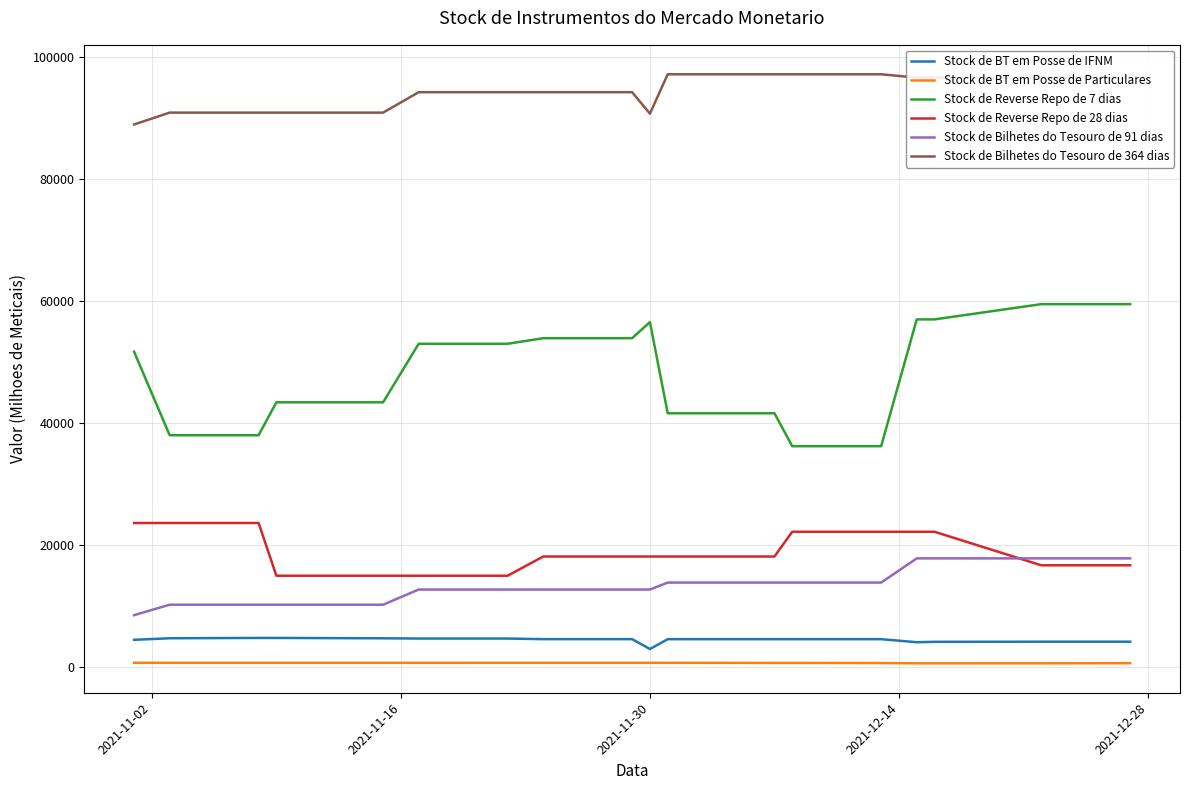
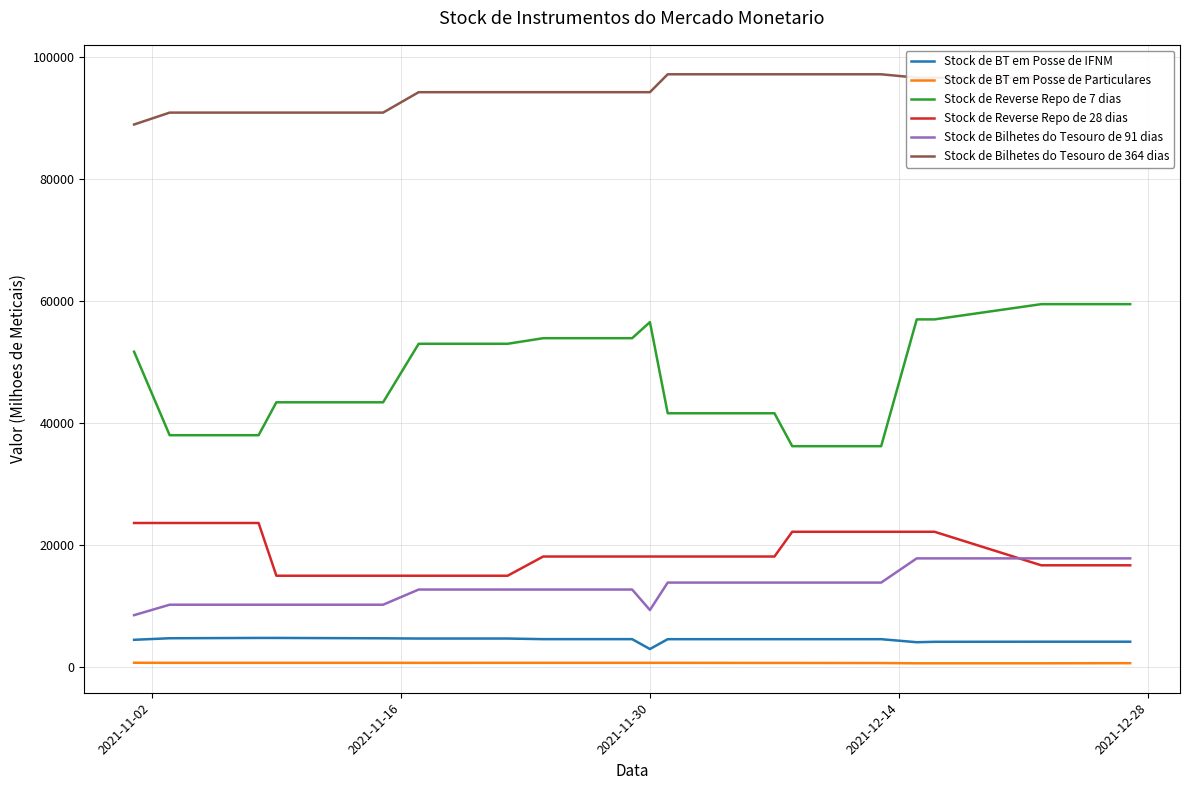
Stock de Bilhetes do Tesouro de 91 dias, 2021-11-30: 13000 -> 9000
Stock de Bilhetes do Tesouro de 364 dias, 2021-11-30: 91000 -> 94000
